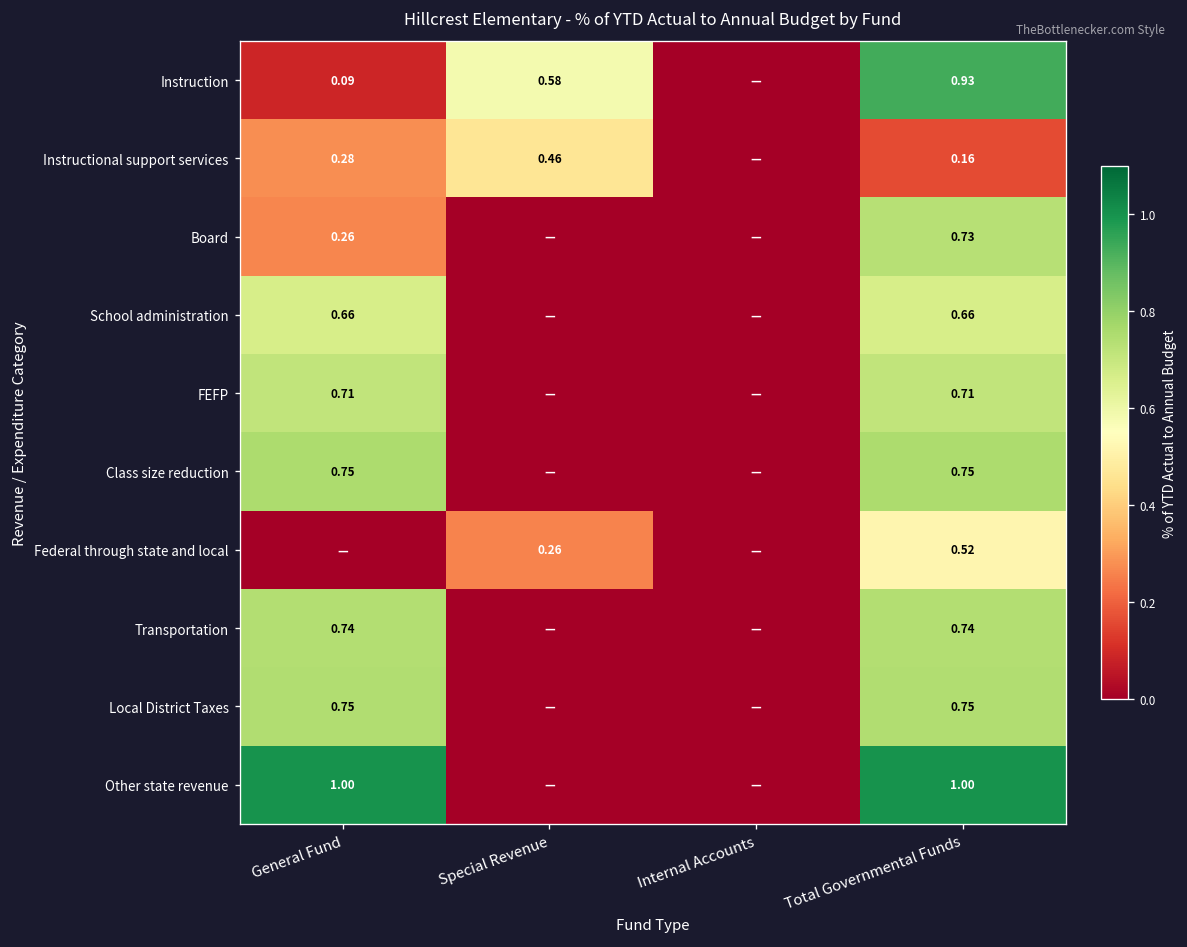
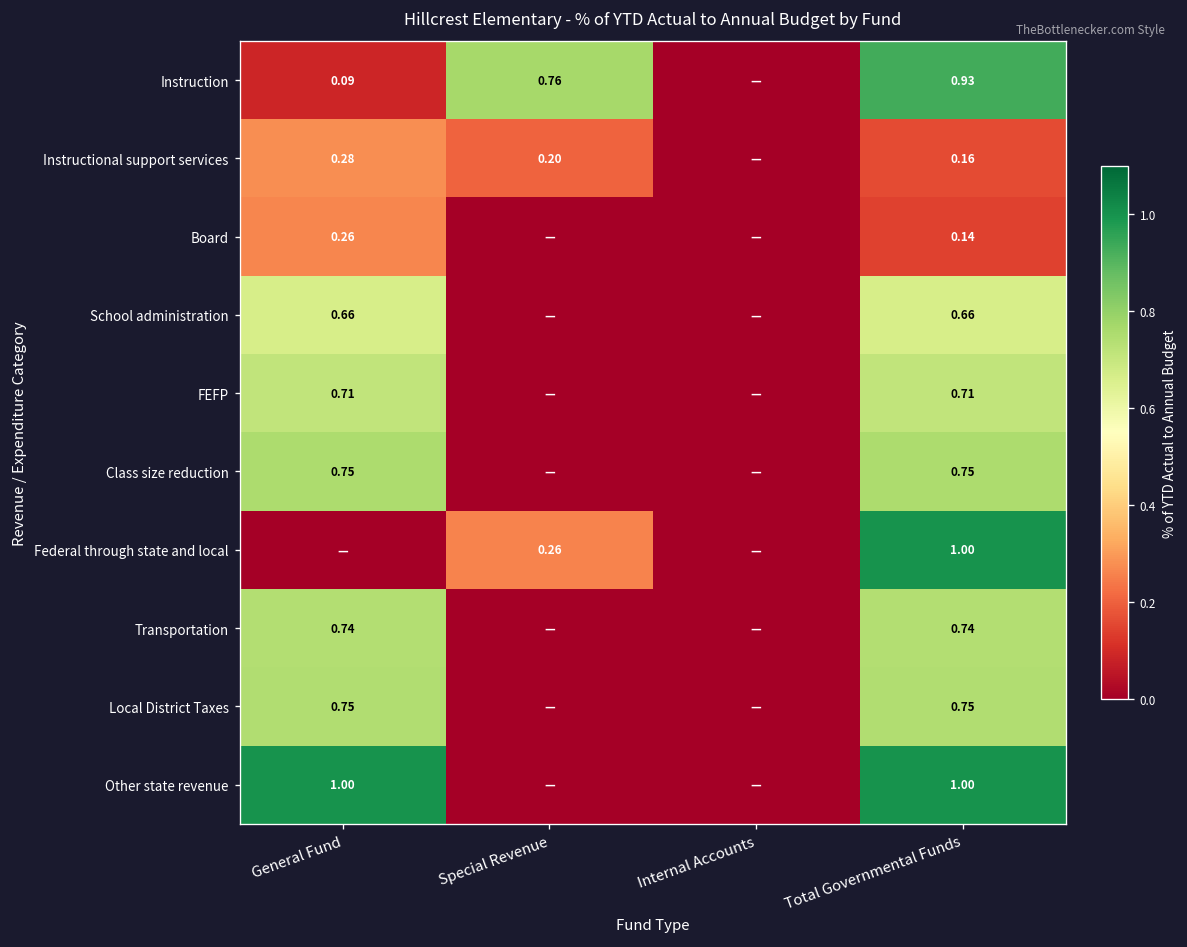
Instruction, Special Revenue: 0.58 -> 0.76
Instructional support services, Special Revenue: 0.46 -> 0.20
Board, Total Governmental Funds: 0.73 -> 0.14
Federal through state and local, Total Governmental Funds: 0.52 -> 1.00
